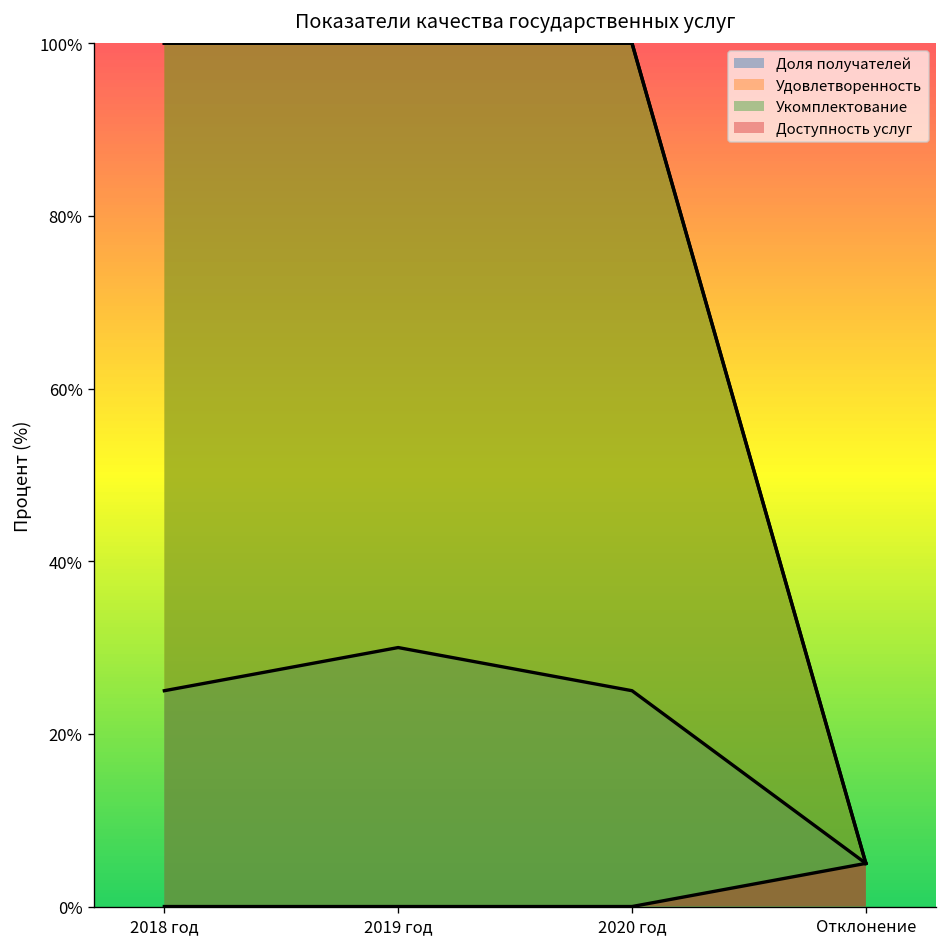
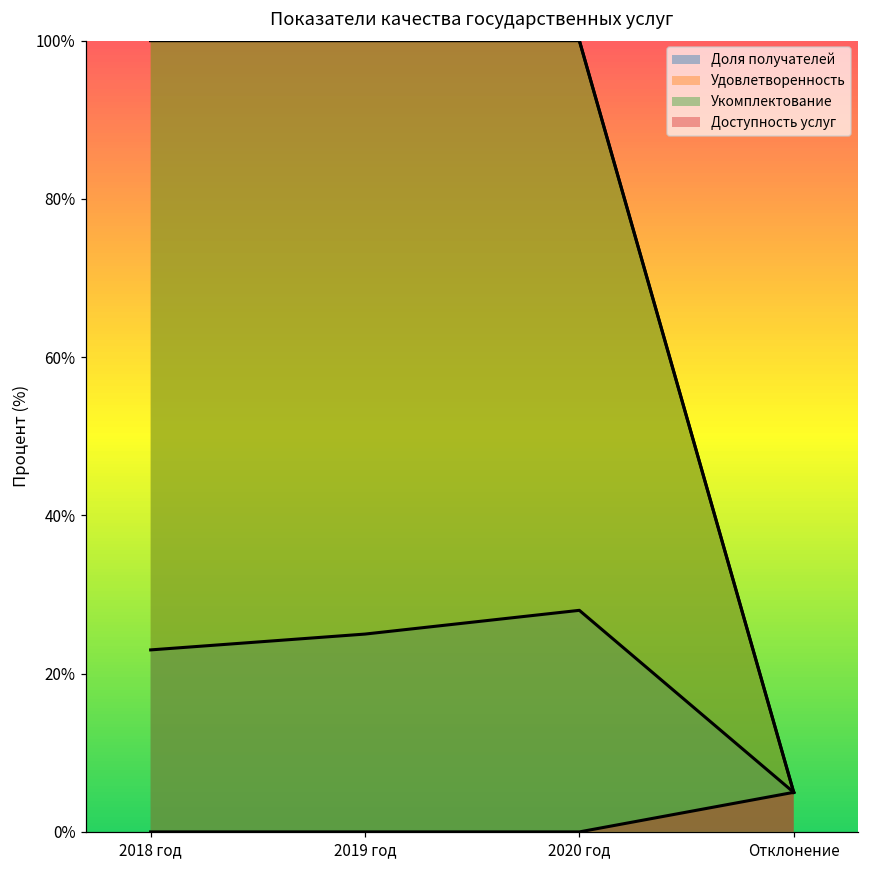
Доля получателей, 2018 год: 25% -> 23%
Доля получателей, 2019 год: 30% -> 25%
Доля получателей, 2020 год: 25% -> 28%
